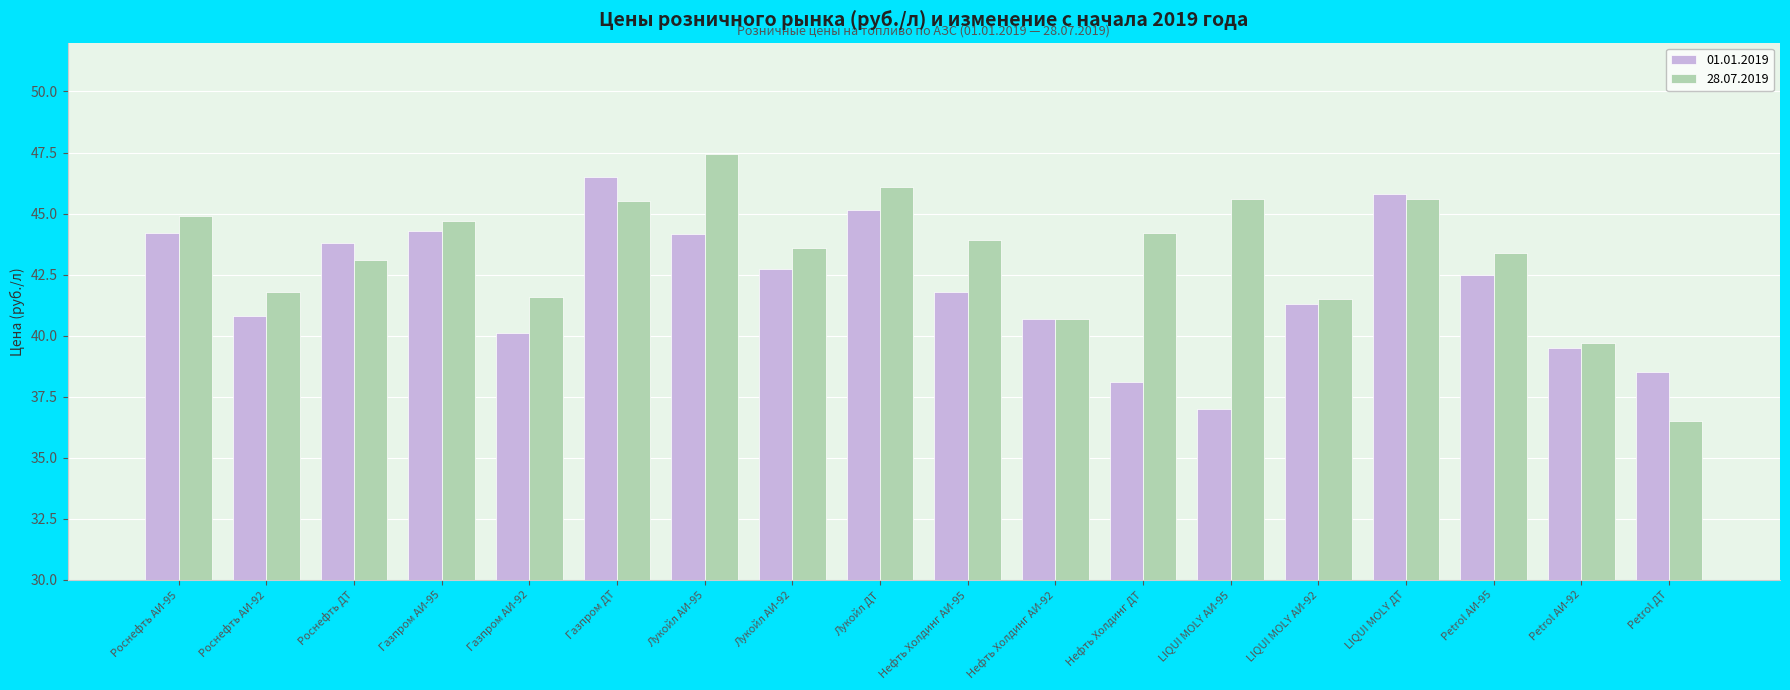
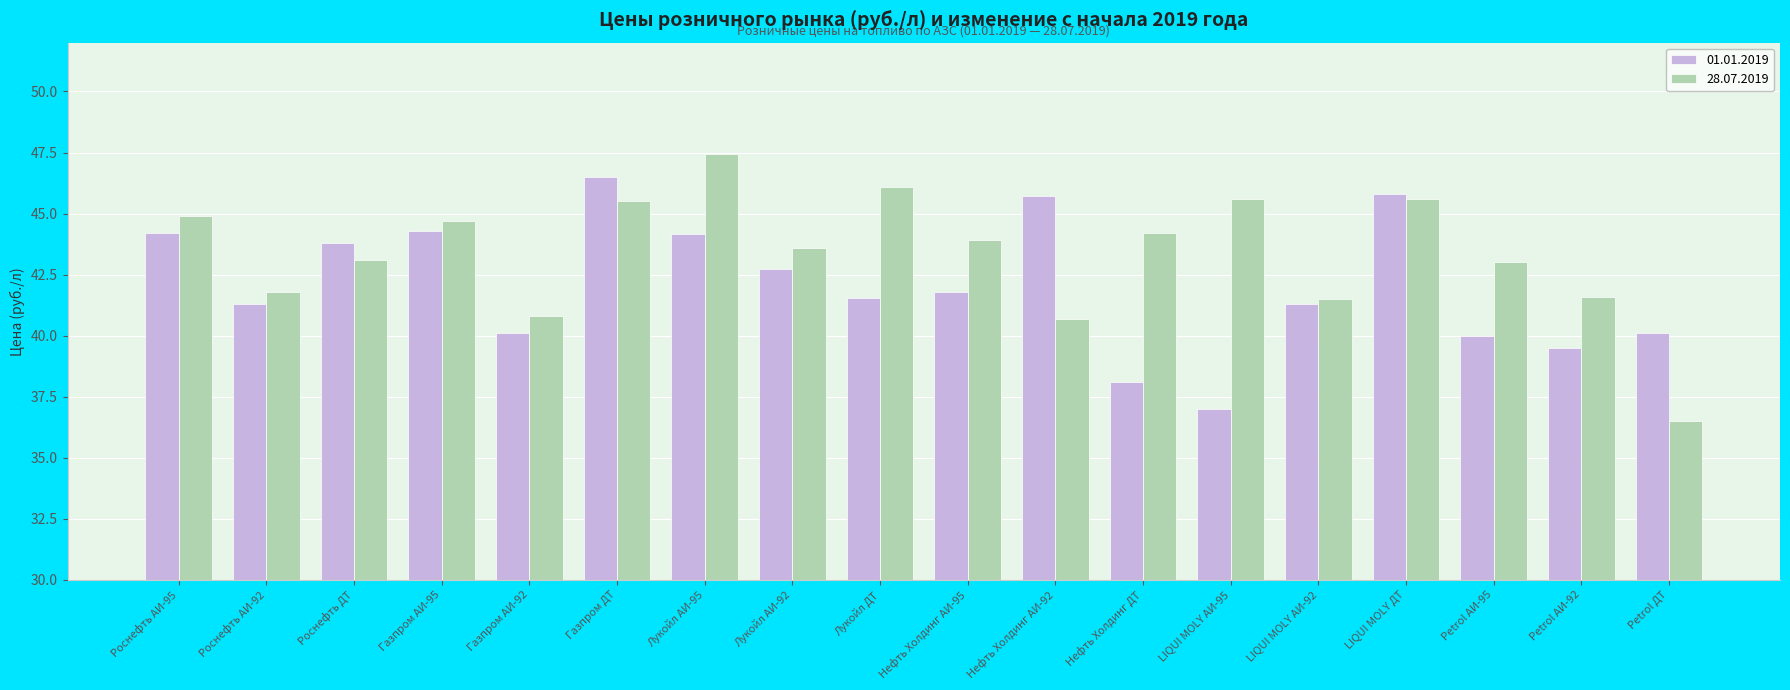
01.01.2019, Роснефть АИ-92: 40.8 -> 41.3
28.07.2019, Газпром АИ-92: 41.6 -> 40.8
01.01.2019, Лукойл ДТ: 45.1 -> 41.6
01.01.2019, Нефть Холдинг АИ-92: 40.7 -> 45.7
01.01.2019, Petrol АИ-95: 42.5 -> 40.0
28.07.2019, Petrol АИ-95: 43.4 -> 43.0
28.07.2019, Petrol АИ-92: 39.7 -> 41.6
01.01.2019, Petrol ДТ: 38.5 -> 40.1
